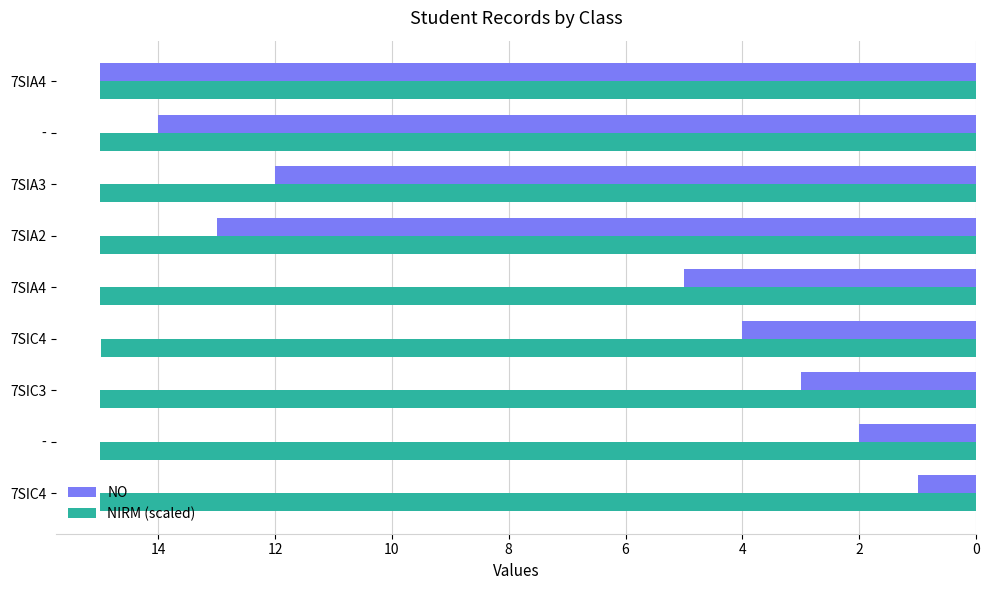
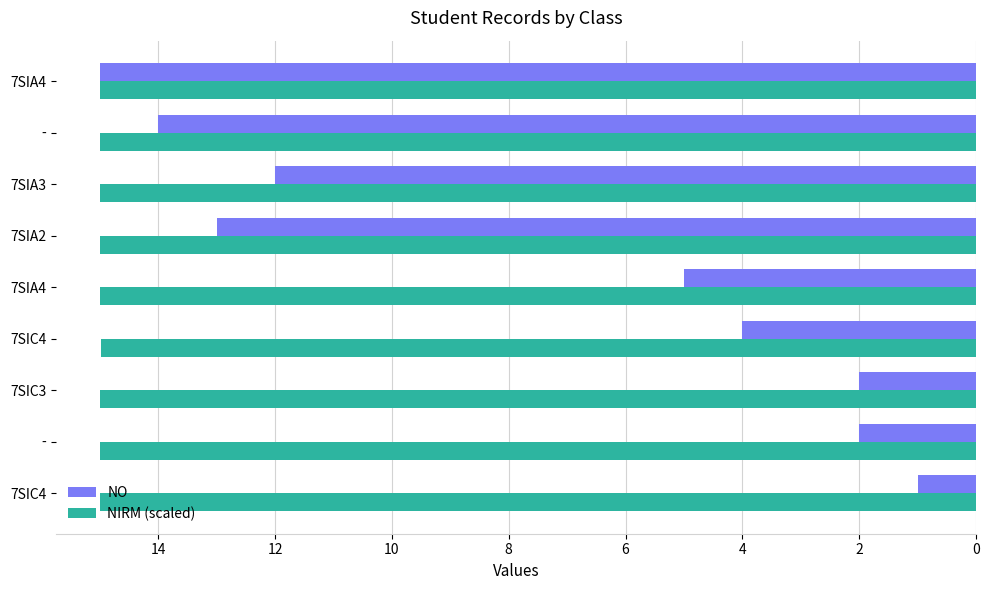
NO, 7SIC3: 3 -> 2
